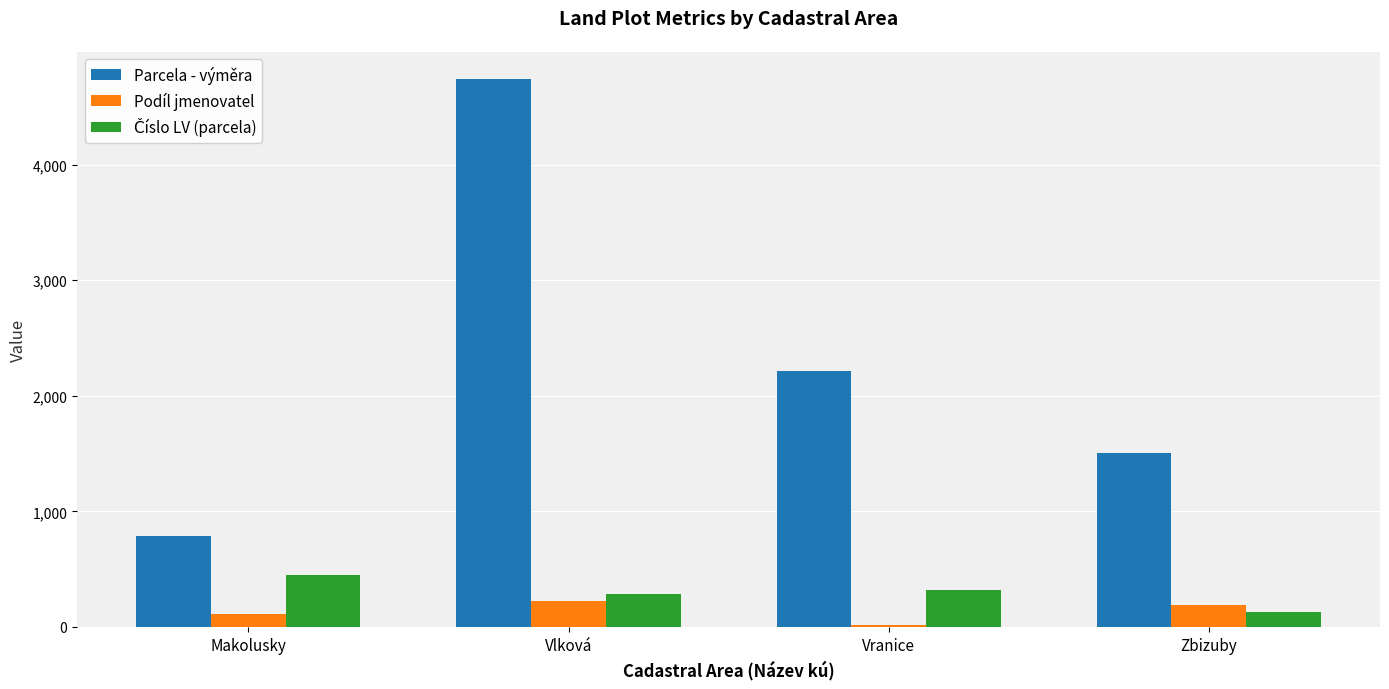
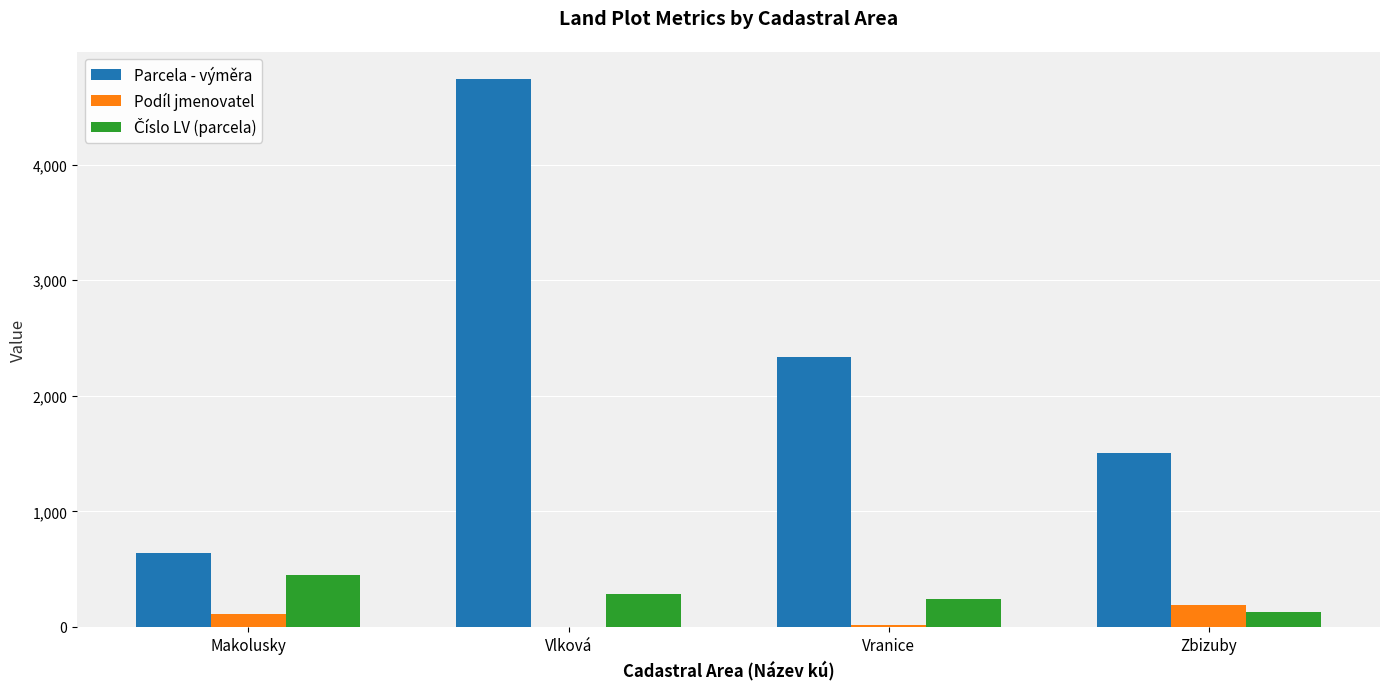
Parcela - výměra, Makolusky: 790 -> 640
Podíl jmenovatel, Vlková: 230 -> 0
Parcela - výměra, Vranice: 2,210 -> 2,330
Číslo LV (parcela), Vranice: 320 -> 240
